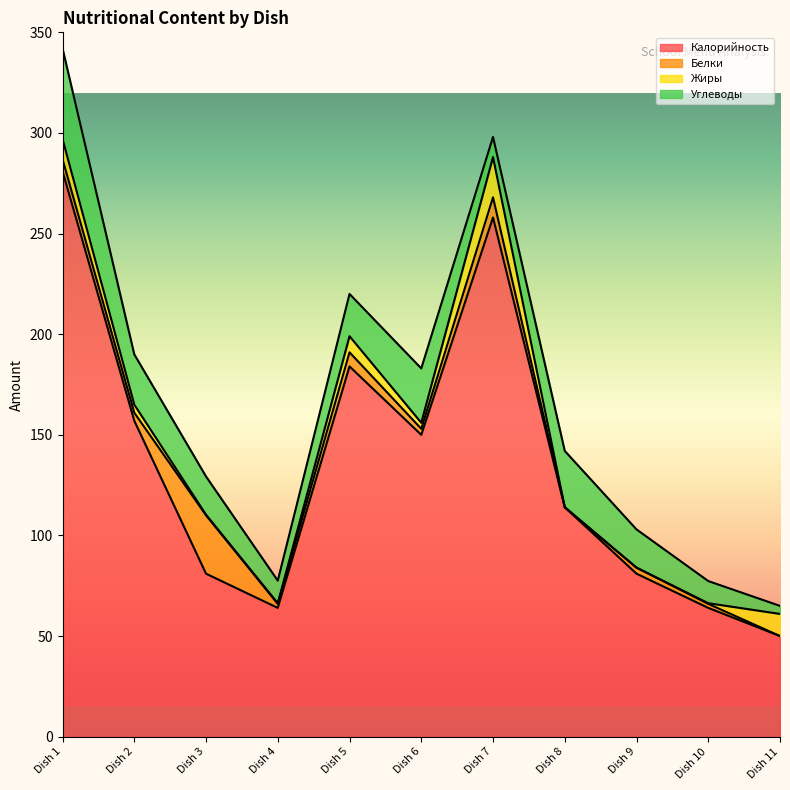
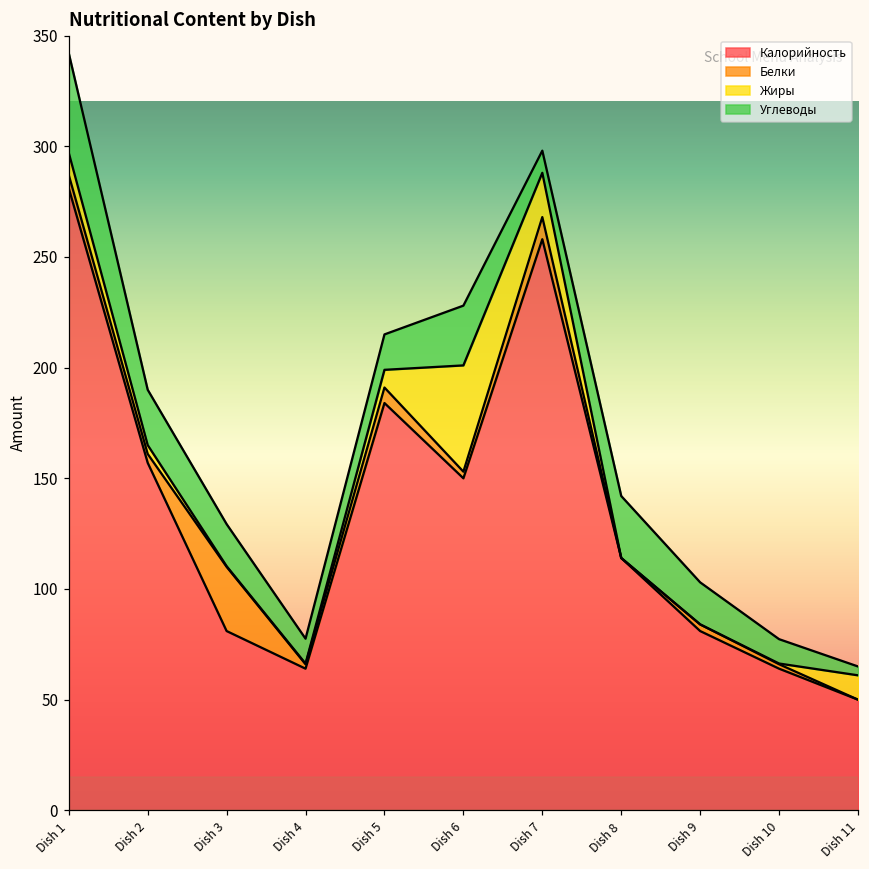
Углеводы, Dish 5: 21 -> 16
Жиры, Dish 6: 3 -> 48
